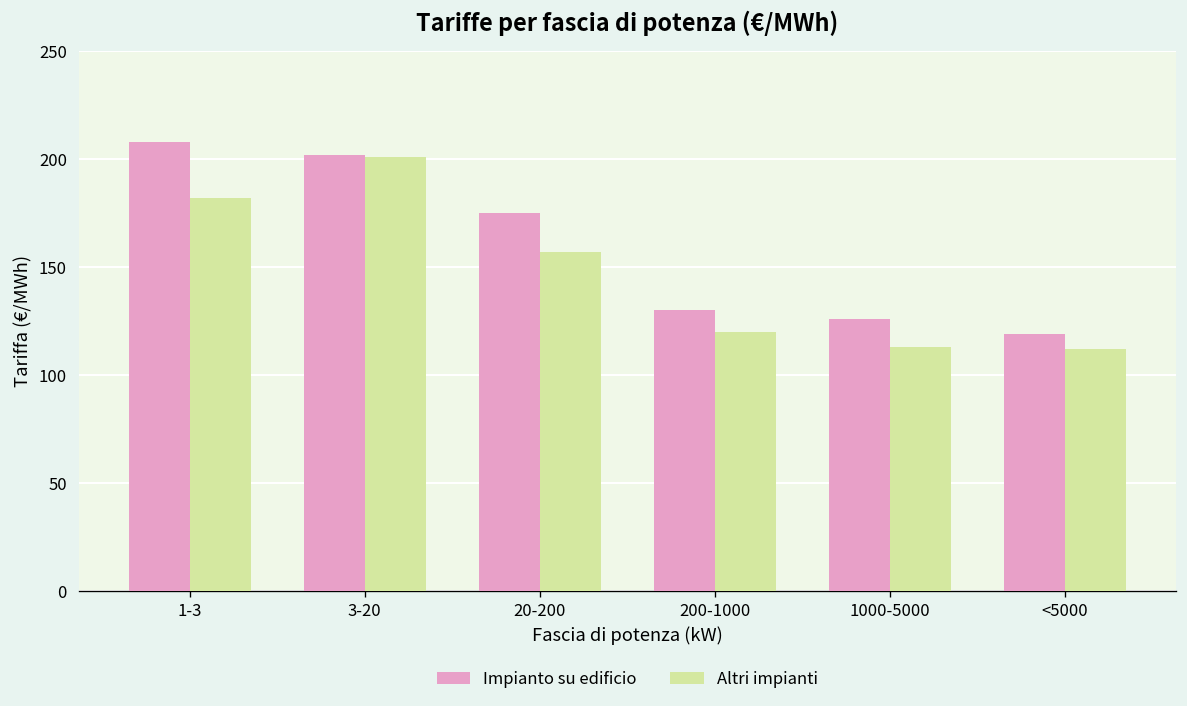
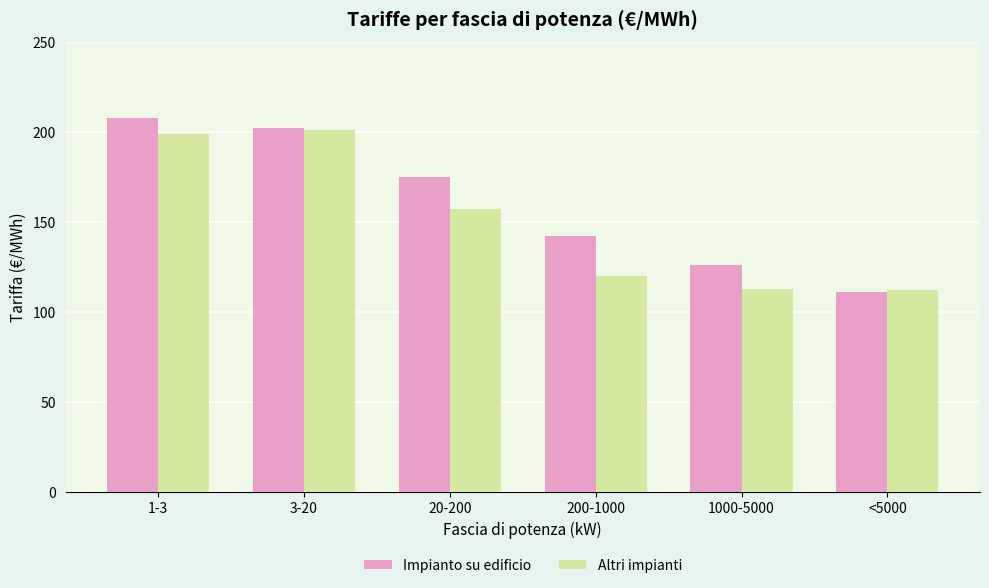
Altri impianti, 1-3: 182 -> 199
Impianto su edificio, 200-1000: 130 -> 142
Impianto su edificio, <5000: 119 -> 111
